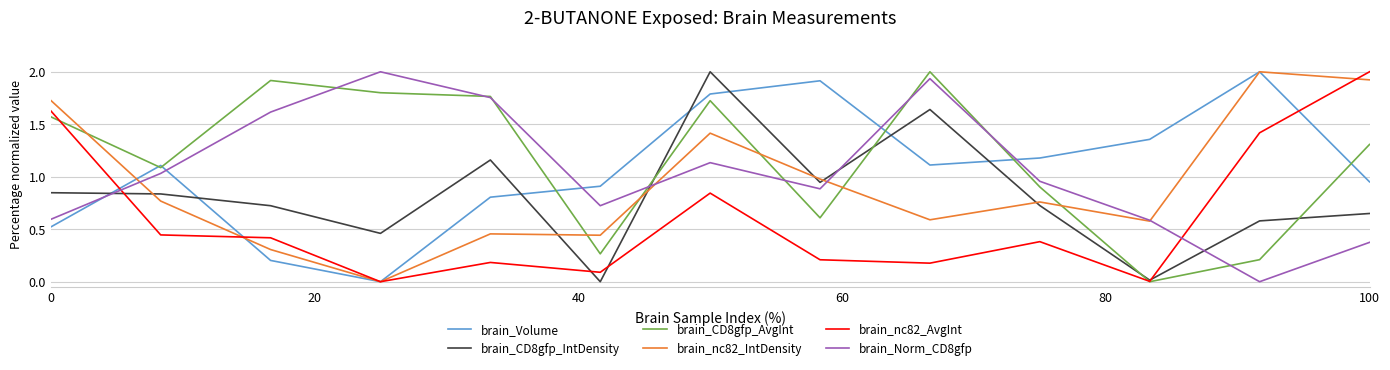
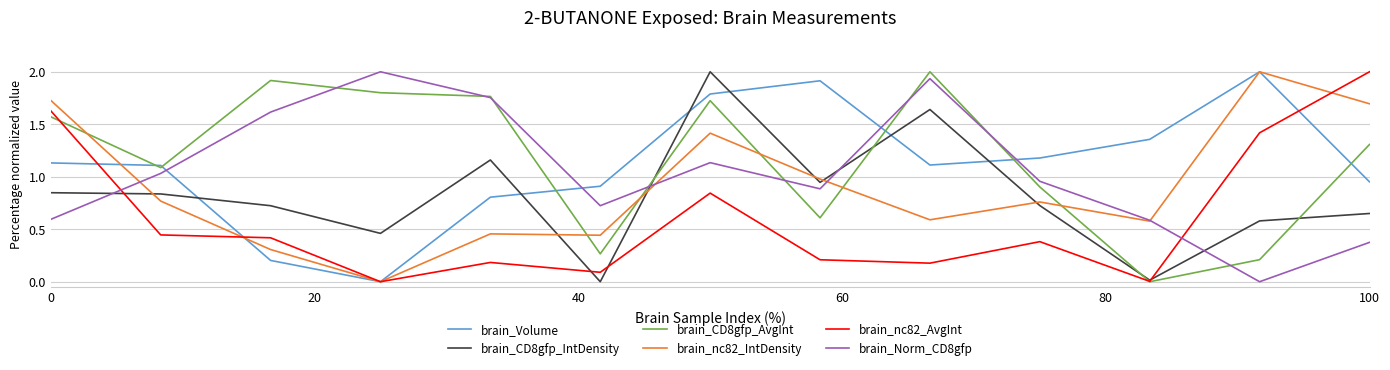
brain_Volume, 0: 0.52 -> 1.13
brain_nc82_IntDensity, 100: 1.92 -> 1.70
